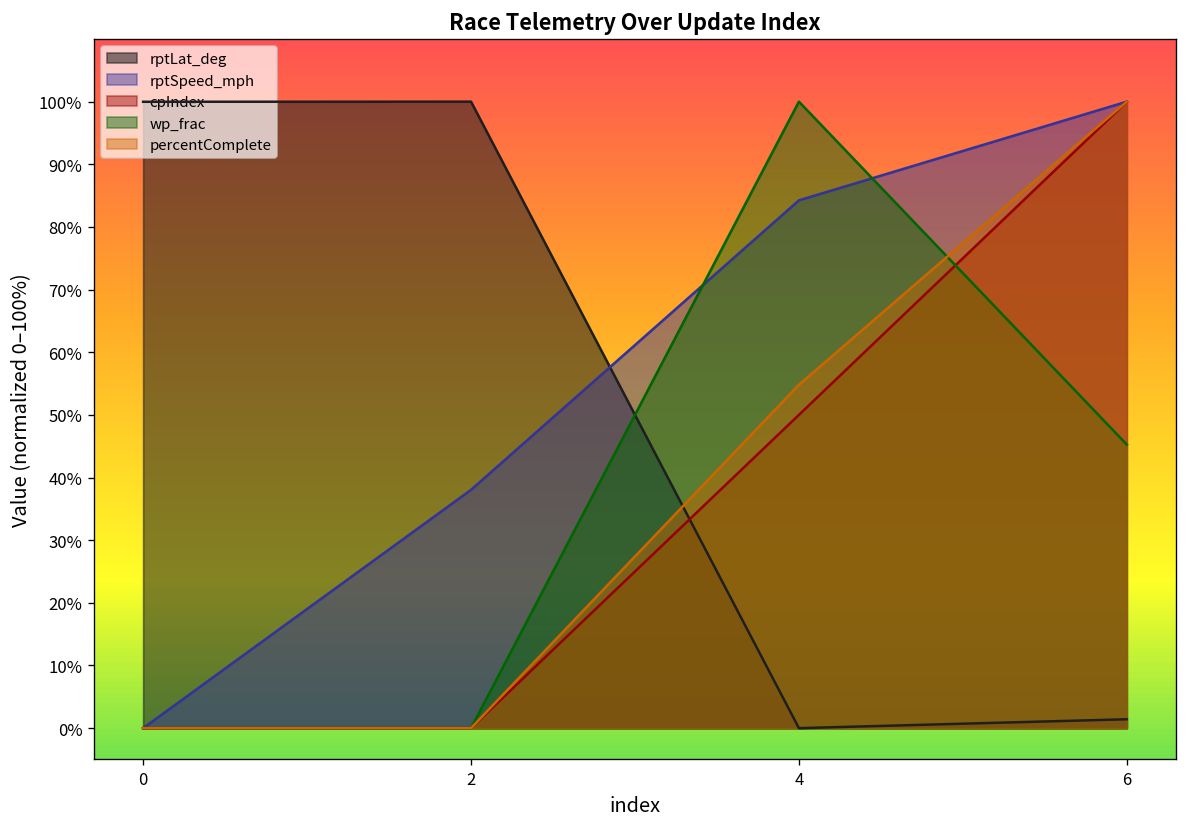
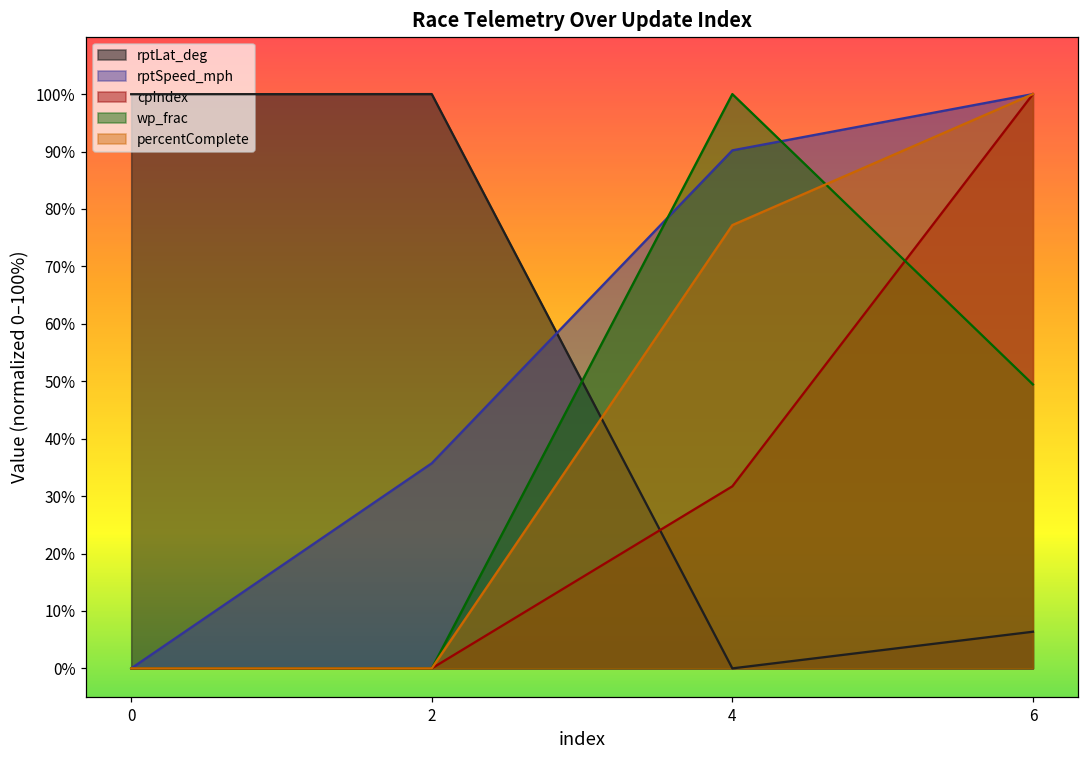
rptSpeed_mph, 2: 38% -> 36%
rptSpeed_mph, 4: 84% -> 90%
cpIndex, 4: 50% -> 32%
percentComplete, 4: 55% -> 77%
rptLat_deg, 6: 1% -> 6%
wp_frac, 6: 45% -> 49%
